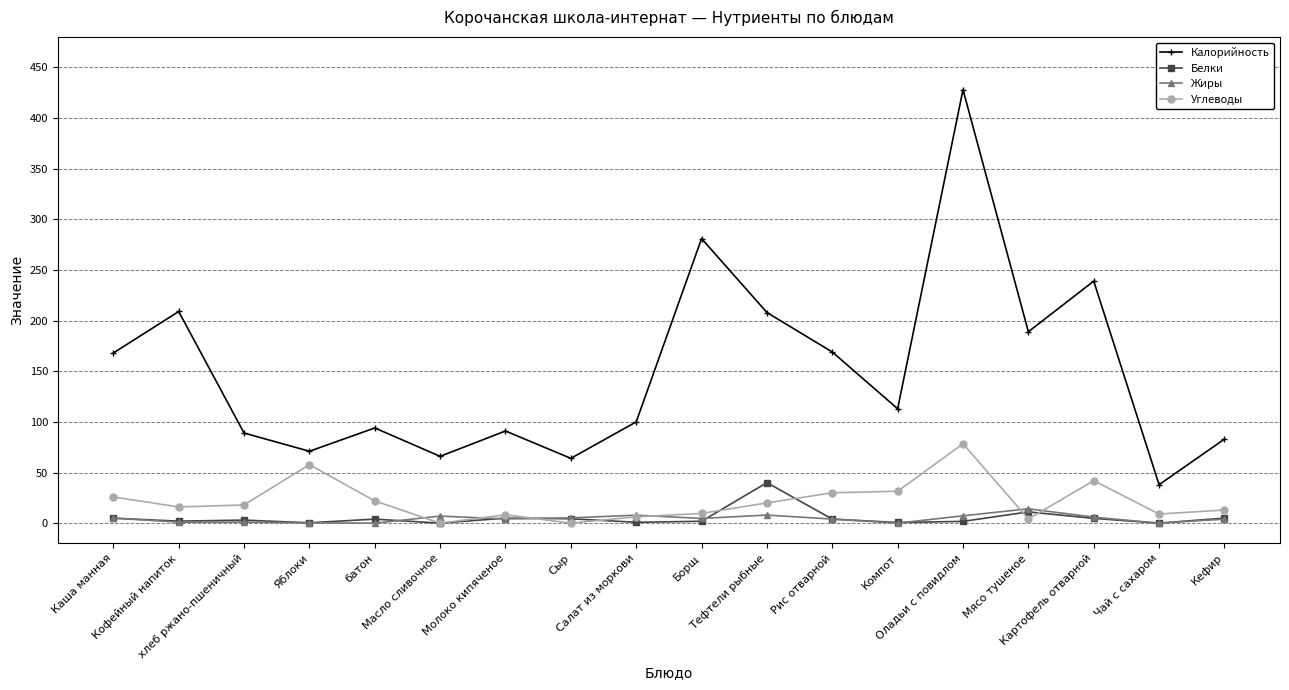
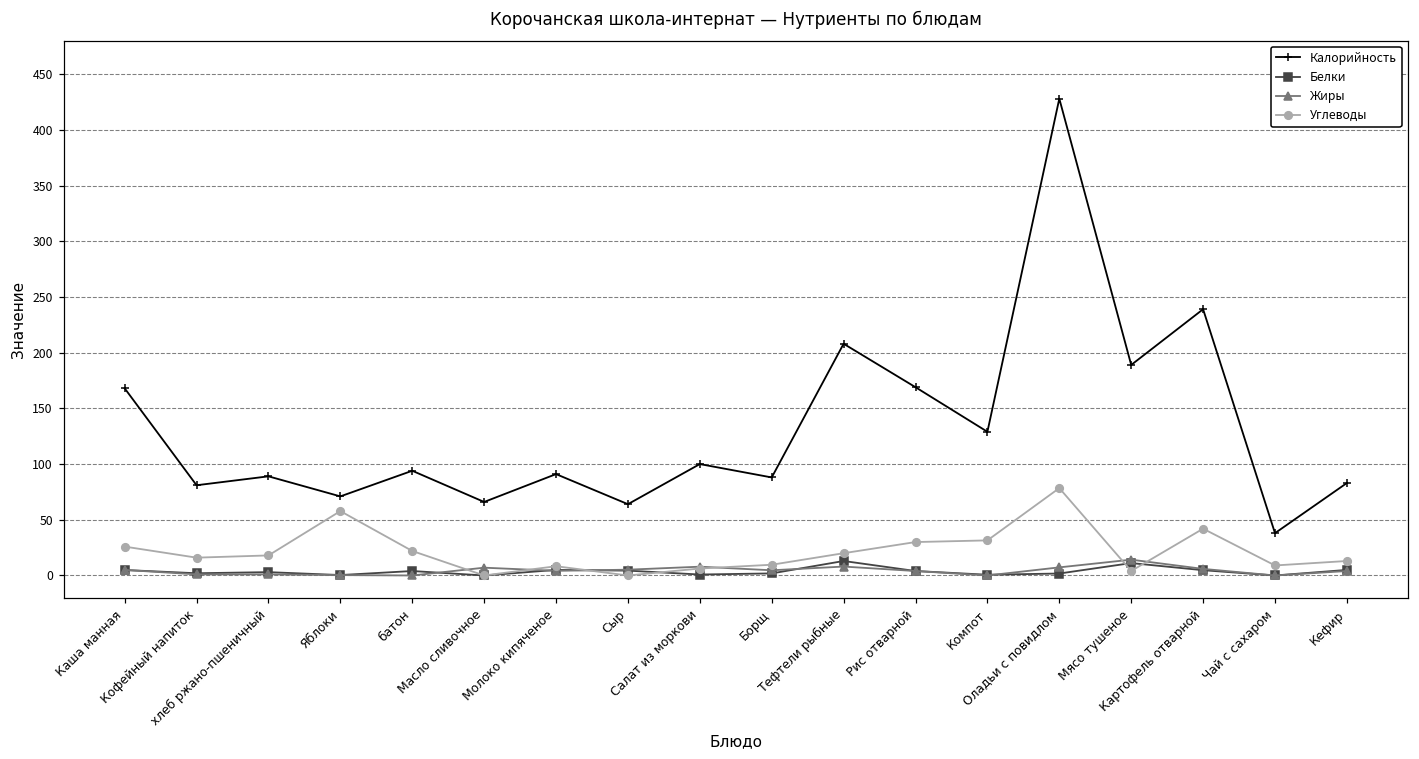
Калорийность, Кофейный напиток: 209 -> 81
Калорийность, Борщ: 281 -> 88
Белки, Тефтели рыбные: 40 -> 13
Калорийность, Компот: 113 -> 129
